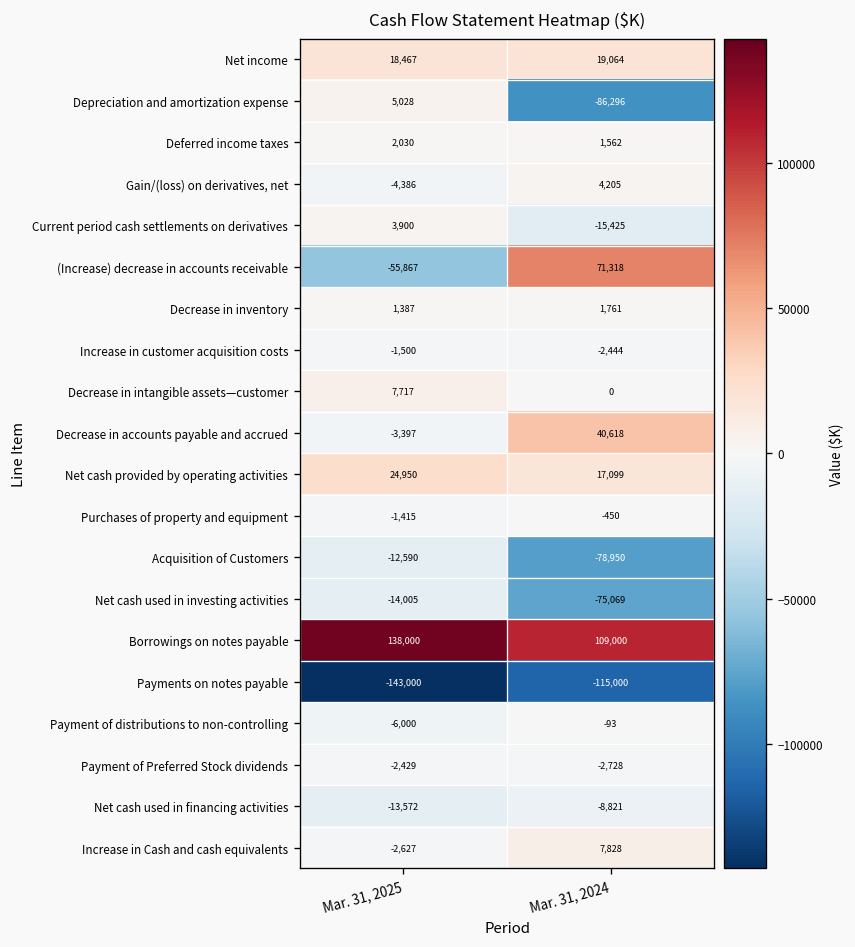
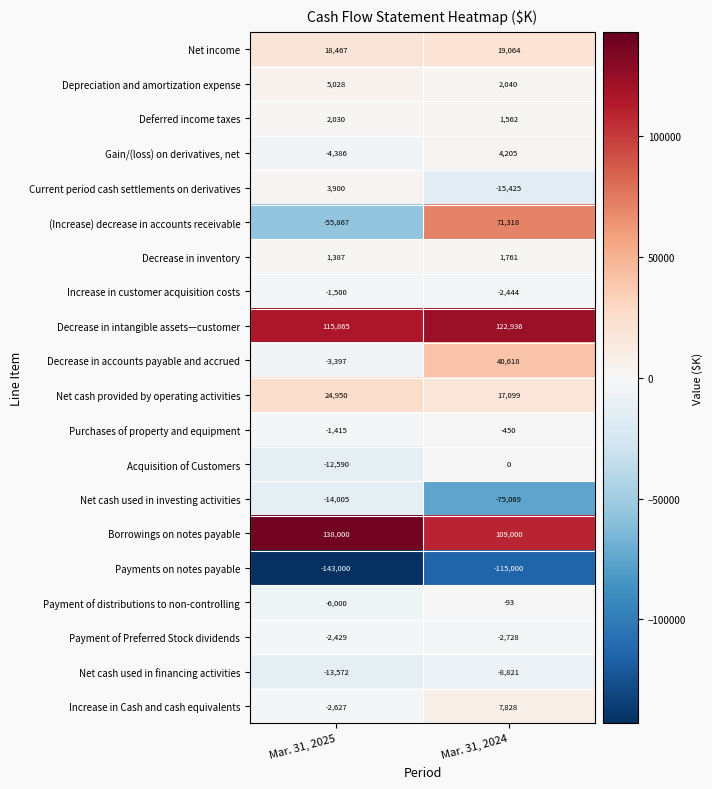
Depreciation and amortization expense, Mar. 31, 2024: -86,296 -> 2,040
Decrease in intangible assets—customer, Mar. 31, 2025: 7,717 -> 115,865
Decrease in intangible assets—customer, Mar. 31, 2024: 0 -> 122,936
Acquisition of Customers, Mar. 31, 2024: -78,950 -> 0
